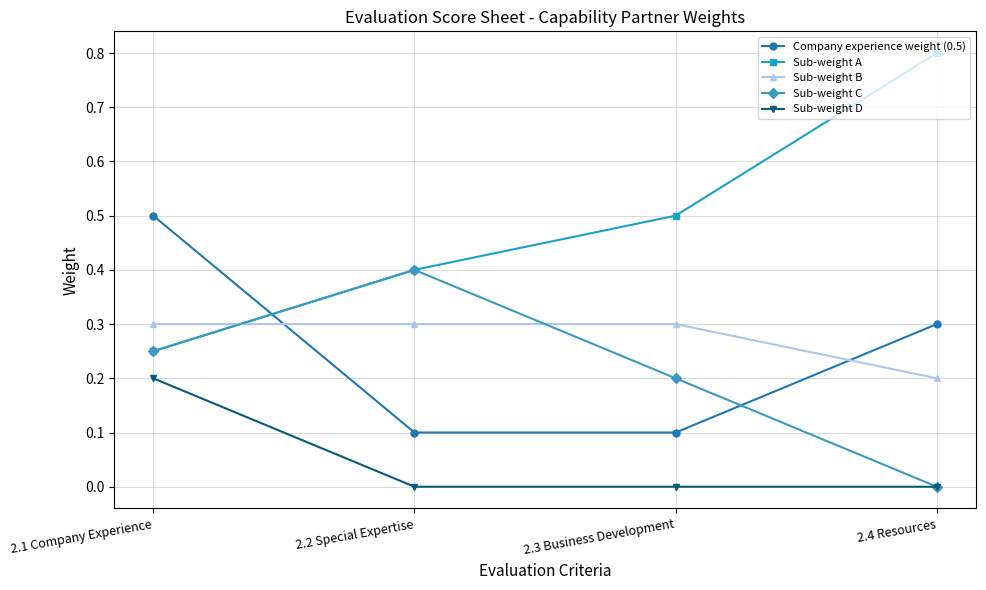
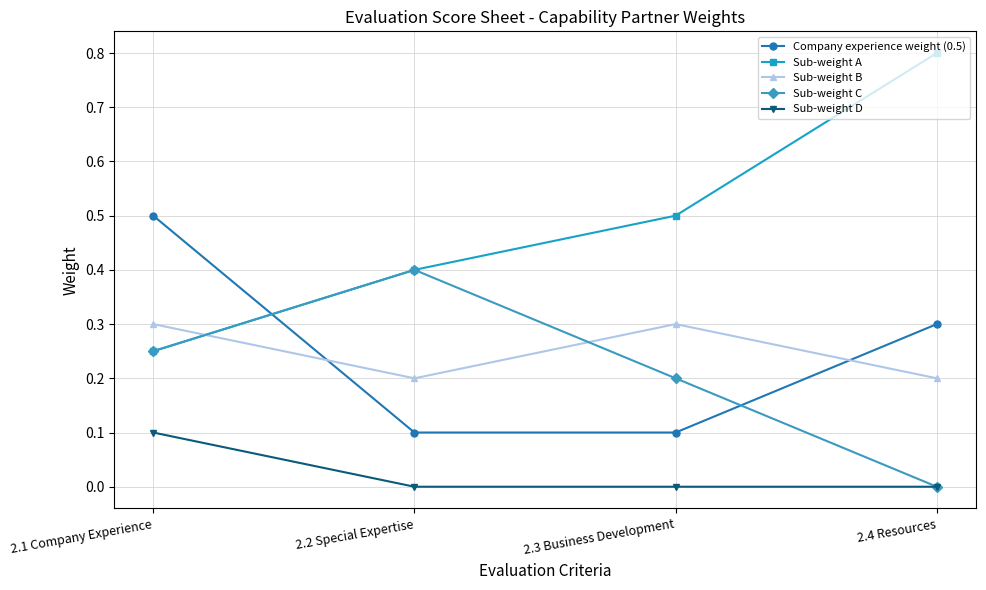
Sub-weight D, 2.1 Company Experience: 0.2 -> 0.1
Sub-weight B, 2.2 Special Expertise: 0.3 -> 0.2
